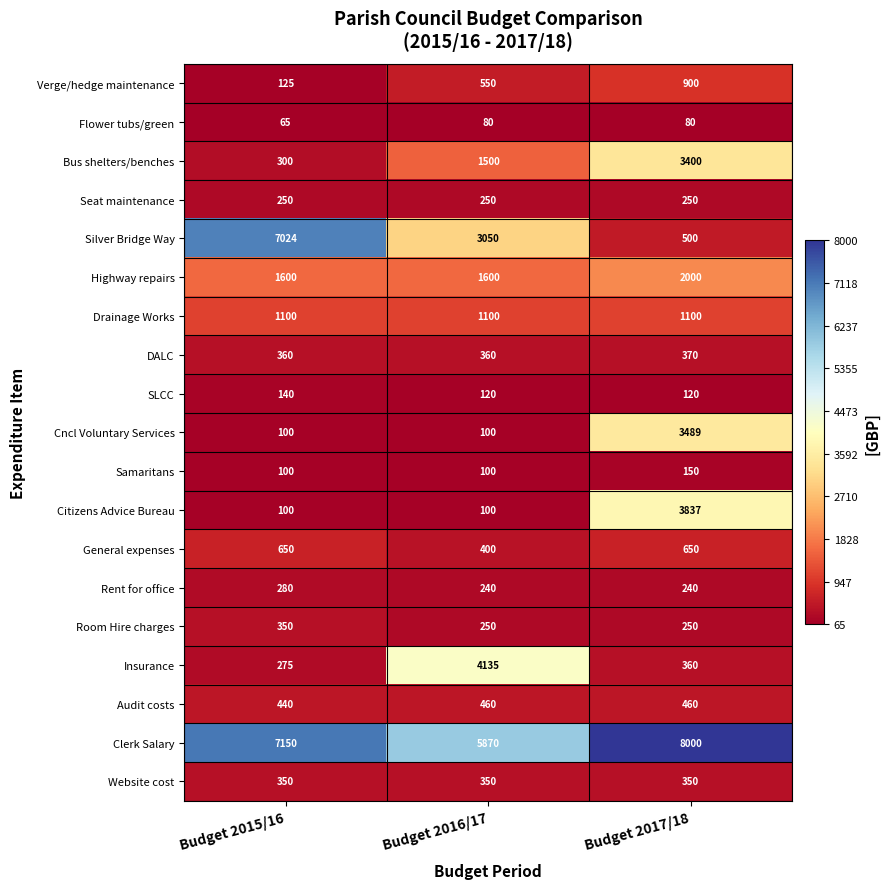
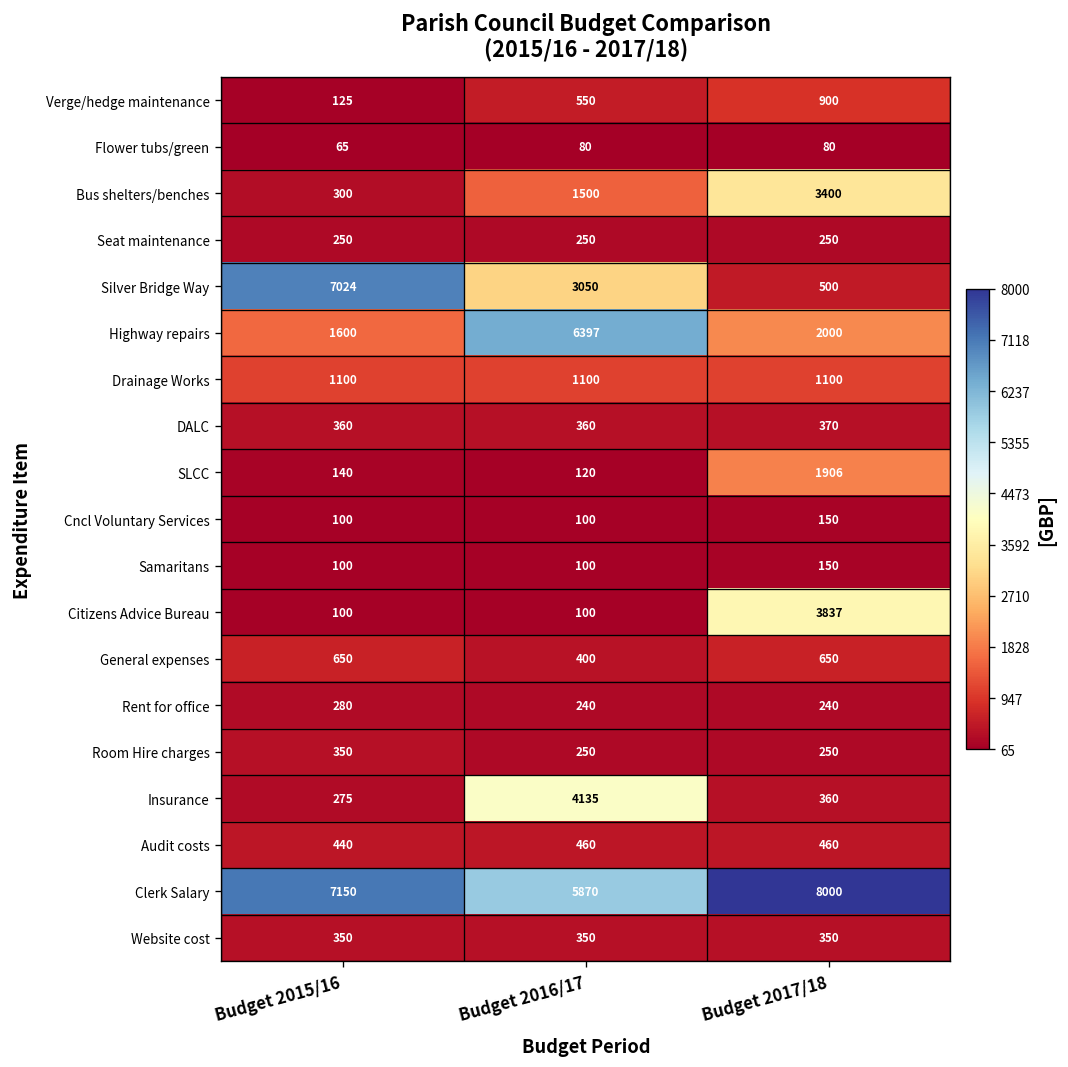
Highway repairs, Budget 2016/17: 1600 -> 6397
SLCC, Budget 2017/18: 120 -> 1906
Cncl Voluntary Services, Budget 2017/18: 3489 -> 150
